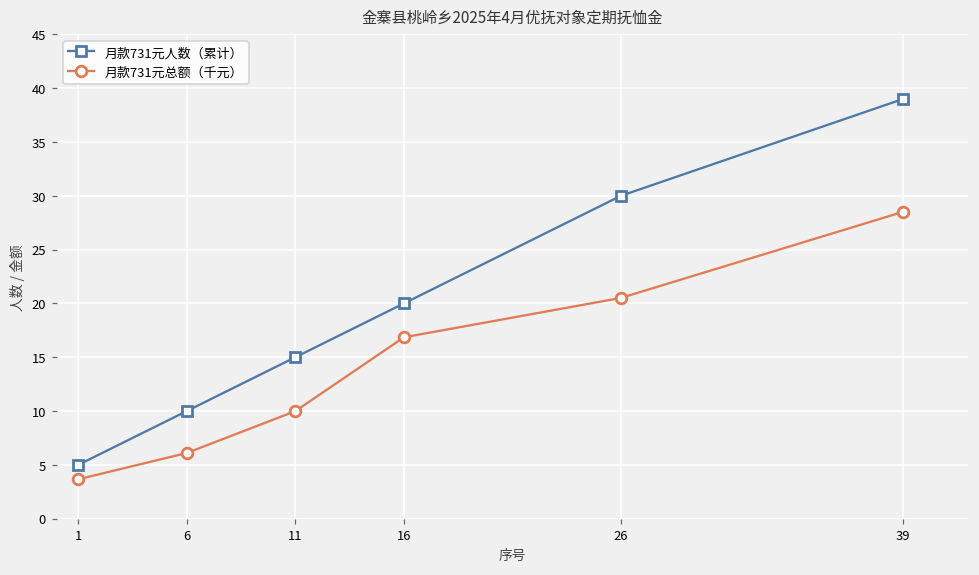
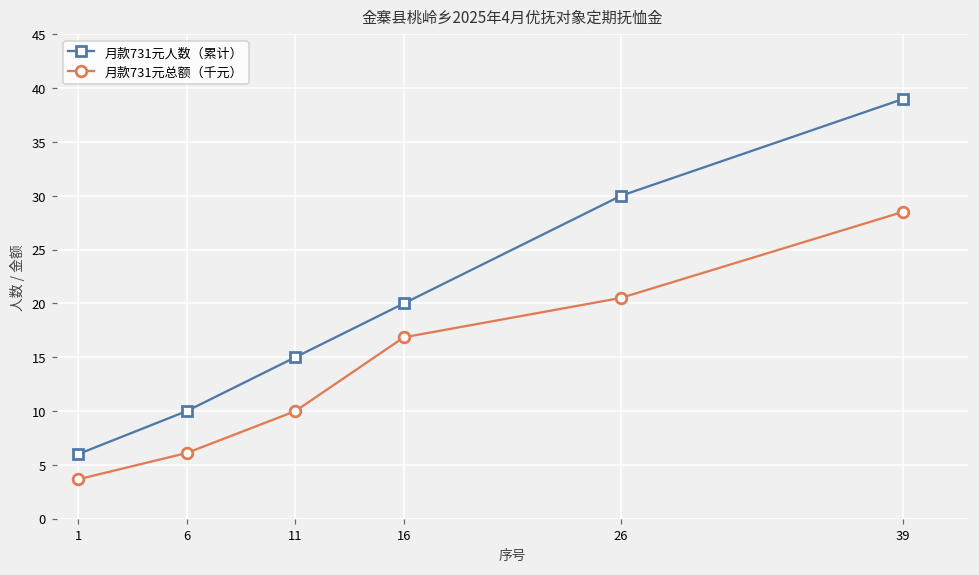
月款731元人数（累计）, 1: 5 -> 6
